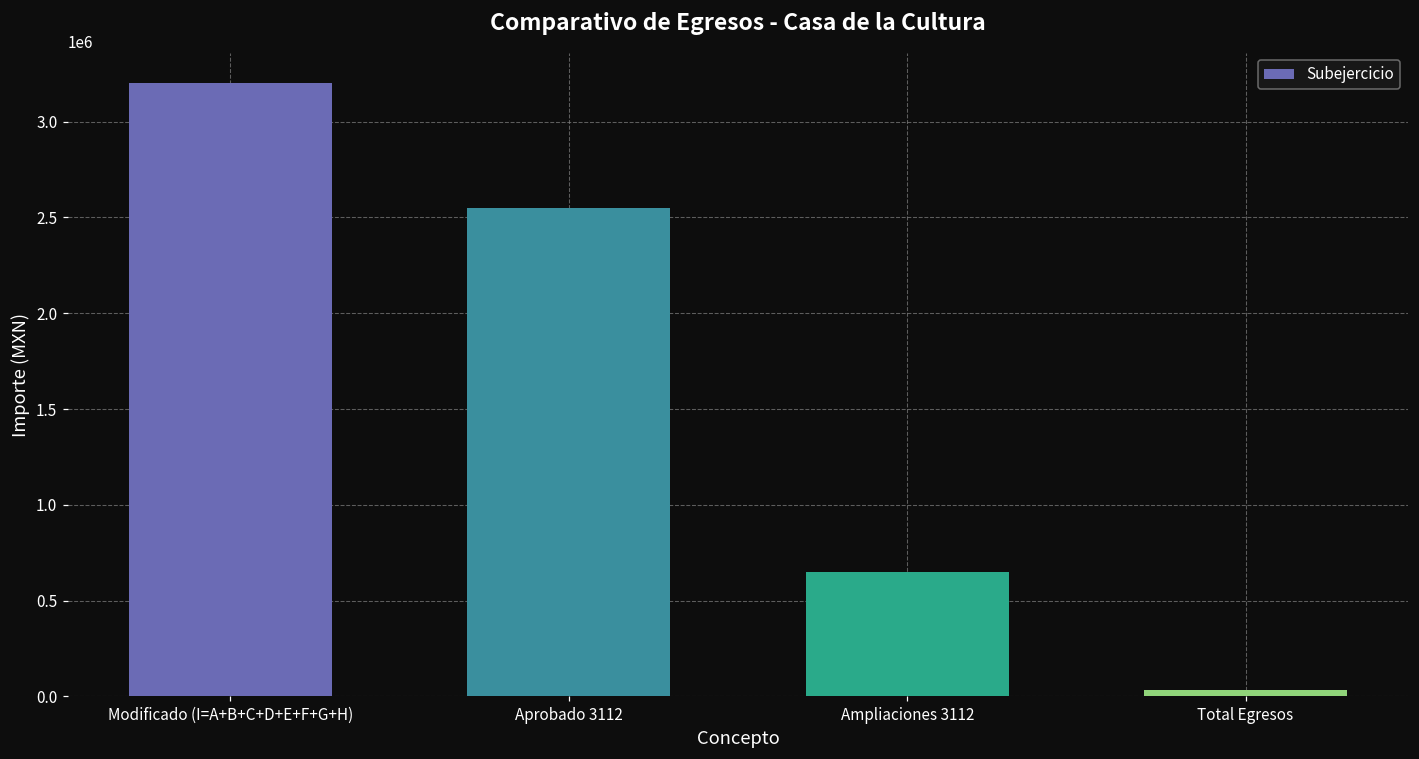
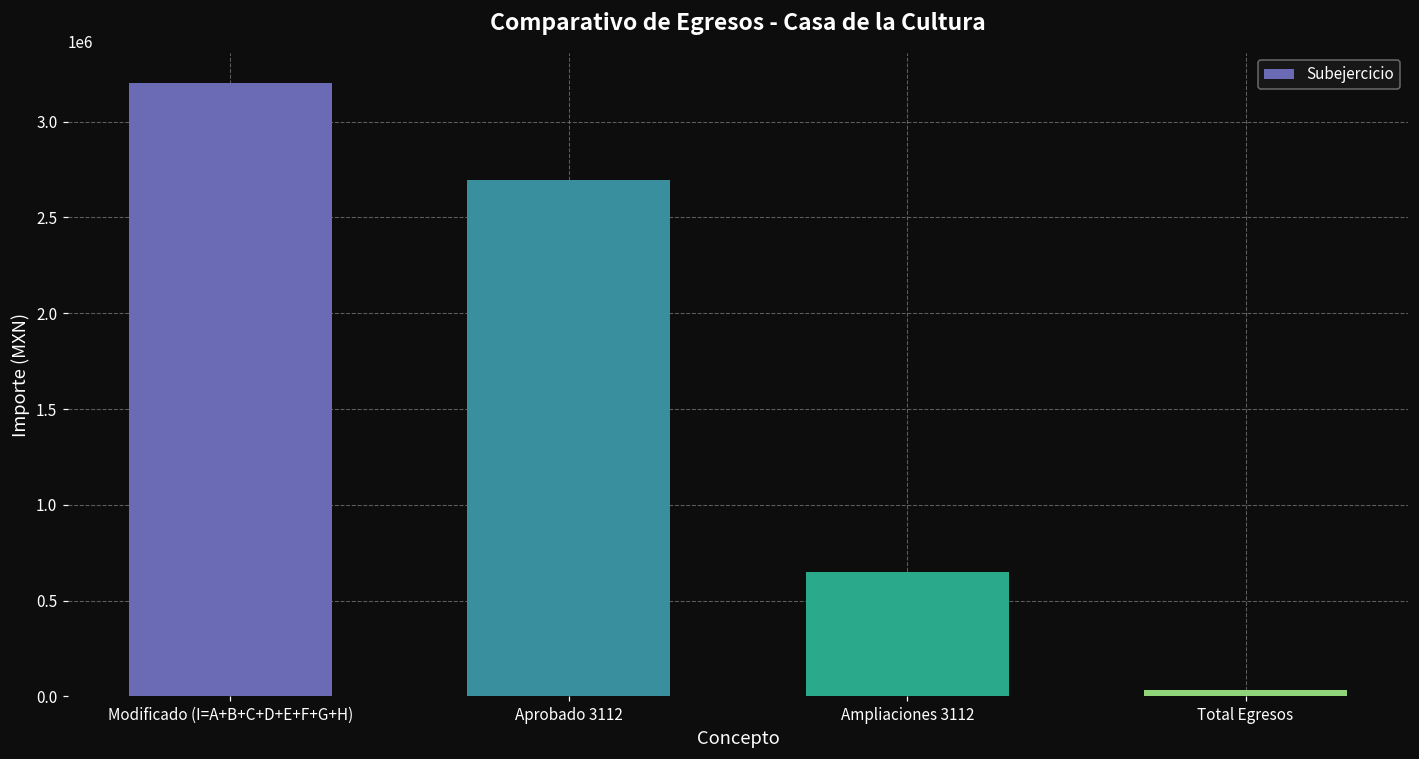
Aprobado 3112: 2550000 -> 2700000
